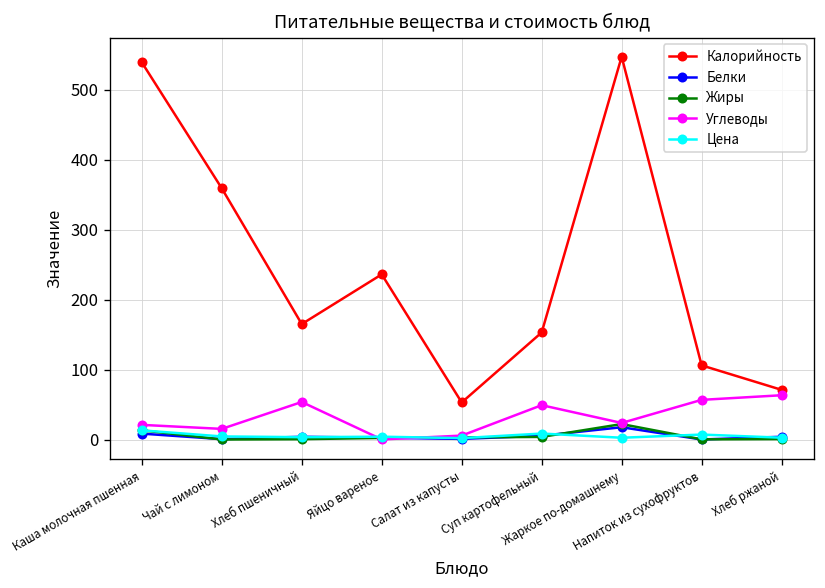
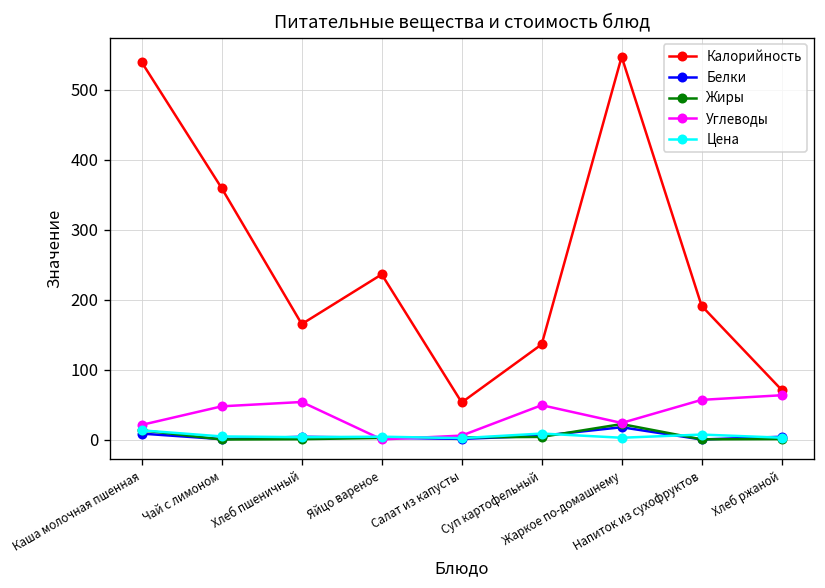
Углеводы, Чай с лимоном: 20 -> 50
Калорийность, Суп картофельный: 150 -> 140
Калорийность, Напиток из сухофруктов: 110 -> 190
